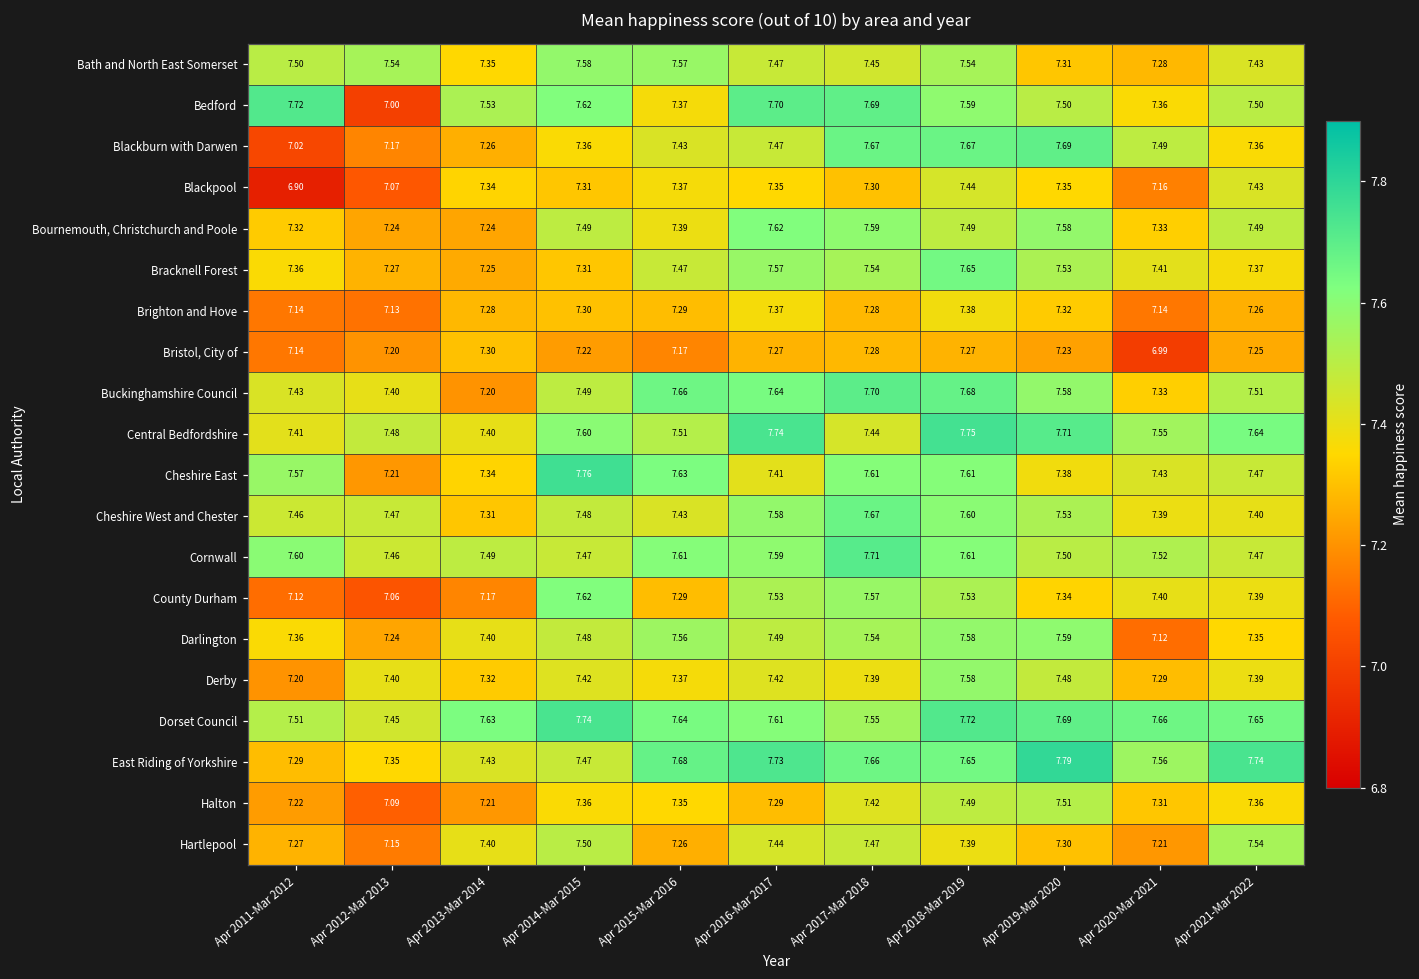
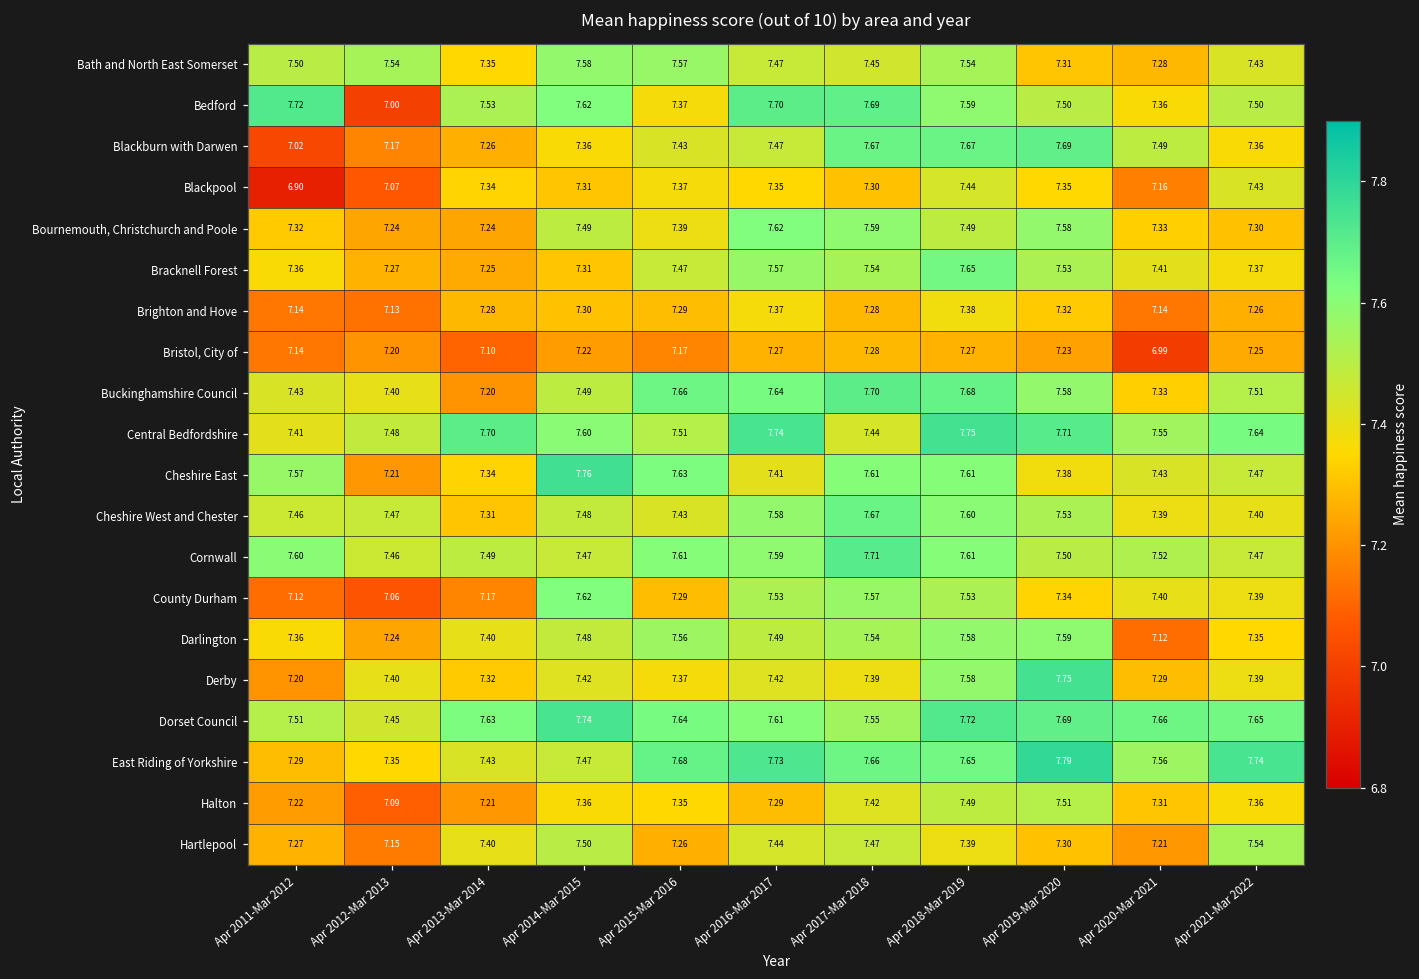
Bournemouth, Christchurch and Poole, Apr 2021-Mar 2022: 7.49 -> 7.30
Bristol, City of, Apr 2013-Mar 2014: 7.30 -> 7.10
Central Bedfordshire, Apr 2013-Mar 2014: 7.40 -> 7.70
Derby, Apr 2019-Mar 2020: 7.48 -> 7.75
